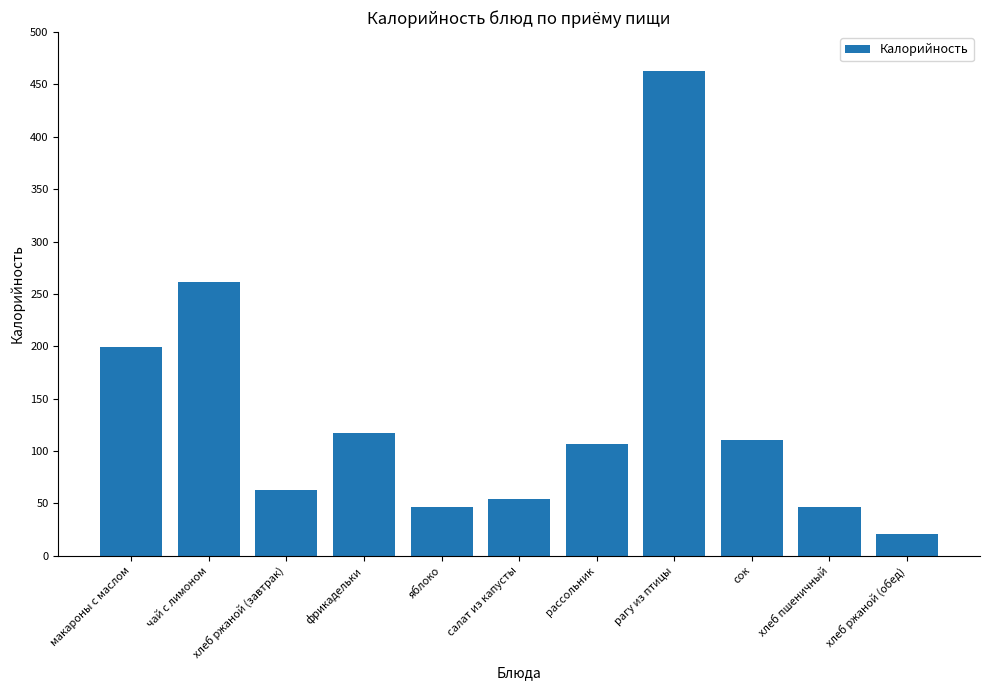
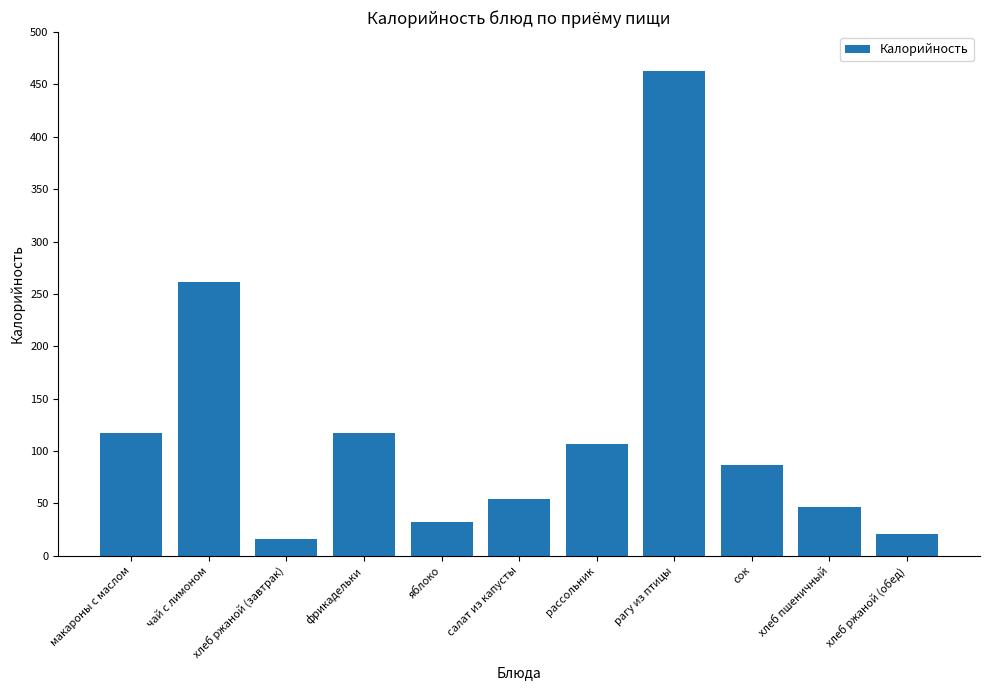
макароны с маслом: 199 -> 118
хлеб ржаной (завтрак): 63 -> 16
яблоко: 47 -> 32
сок: 111 -> 87
